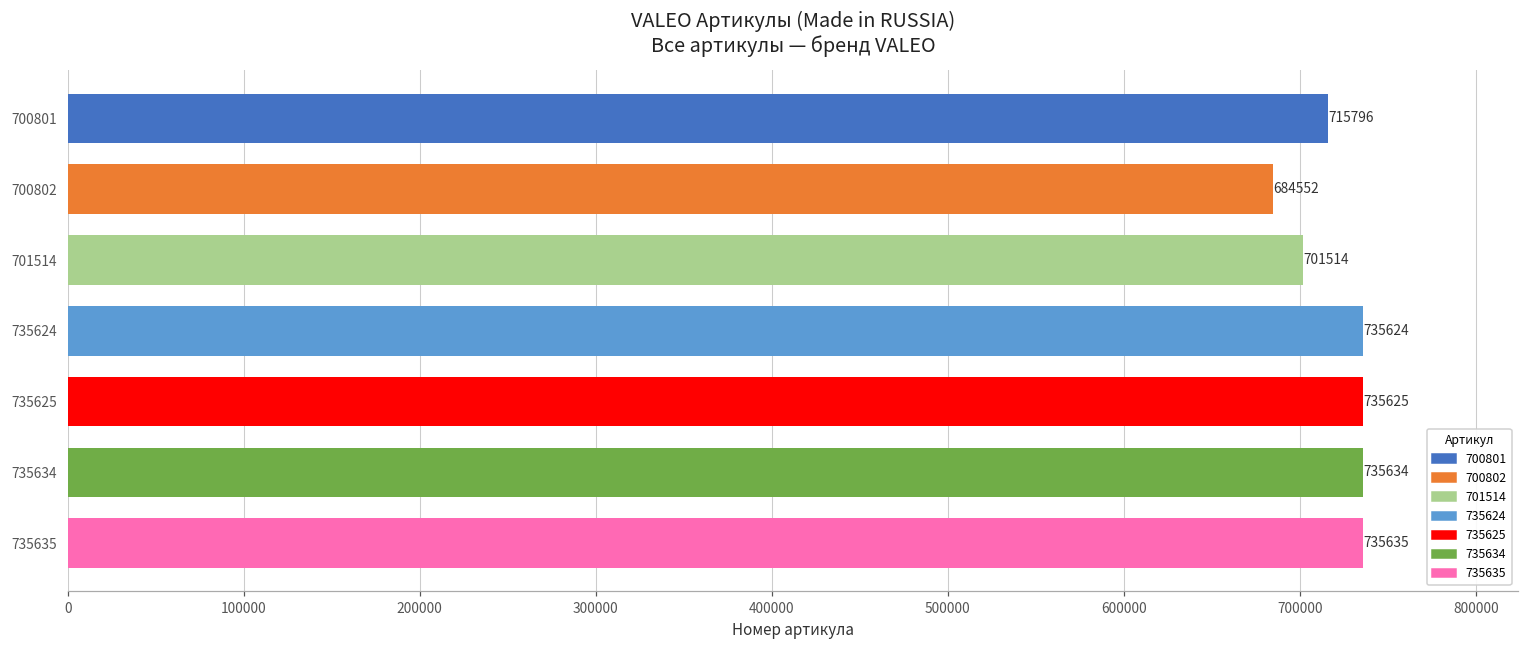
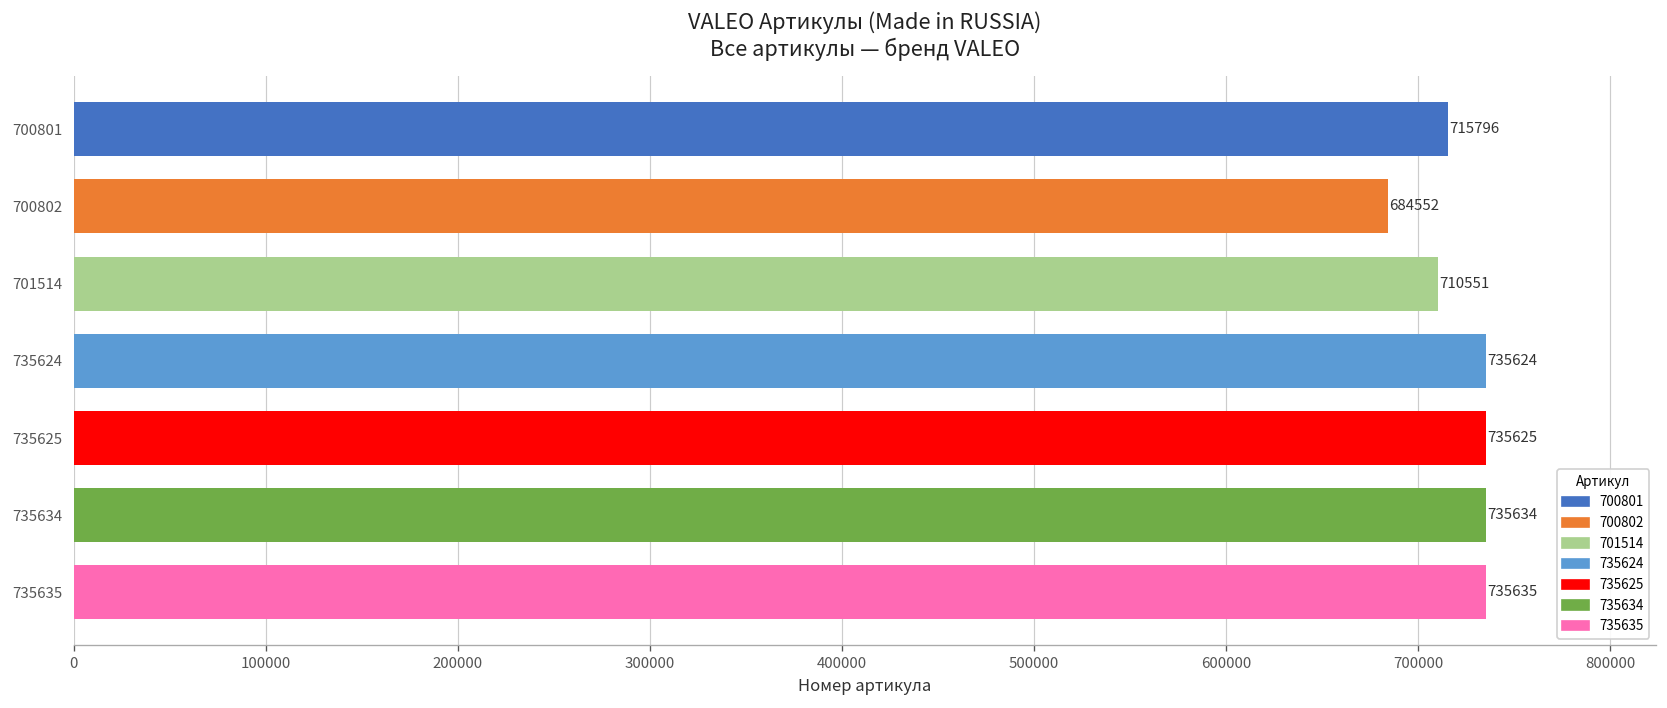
701514: 701514 -> 710551
